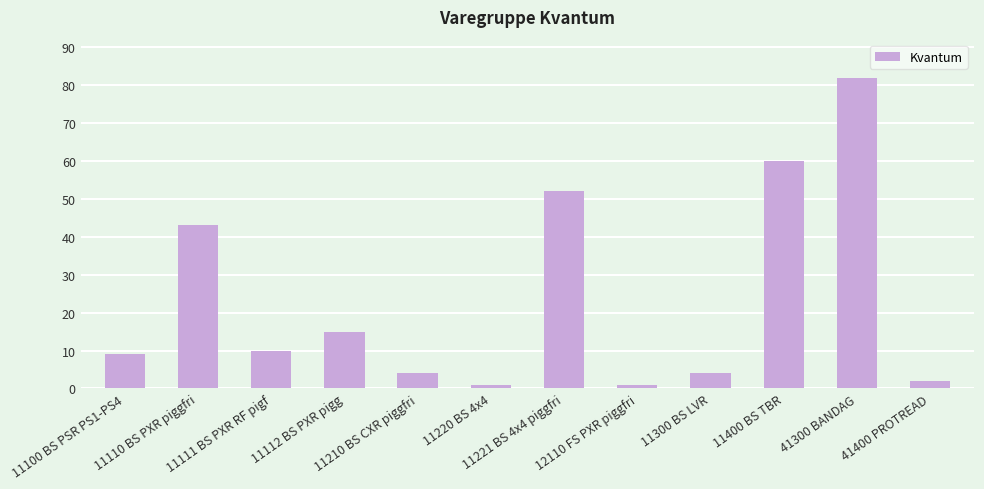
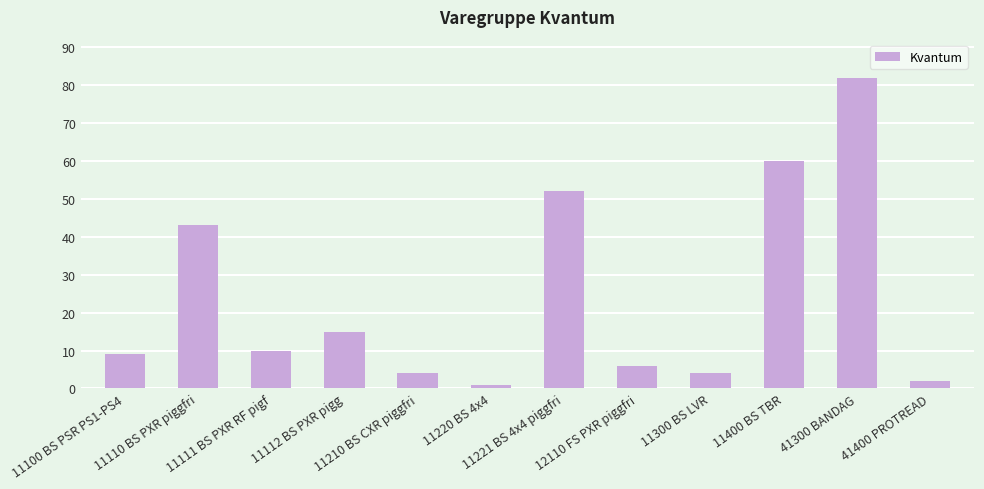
12110 FS PXR piggfri: 1 -> 6
